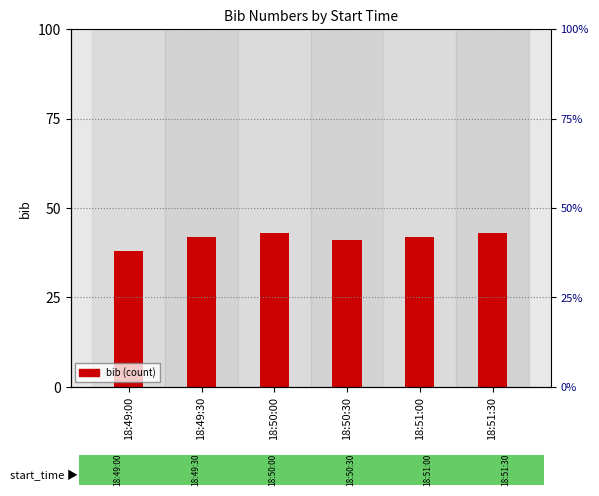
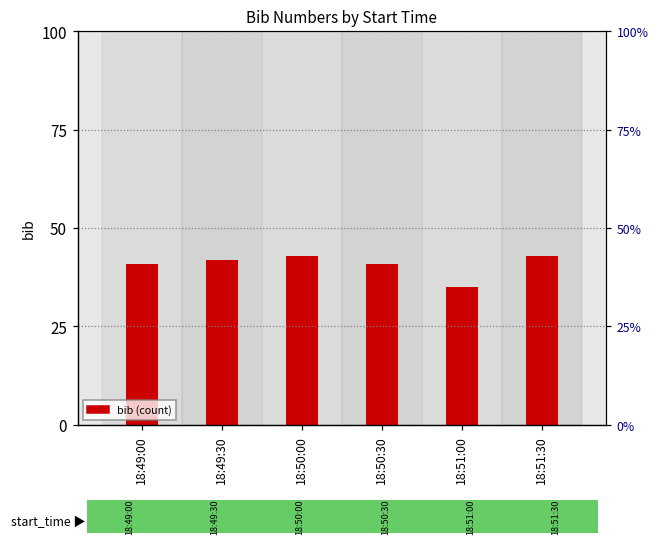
18:49:00: 38 -> 41
18:51:00: 42 -> 35
